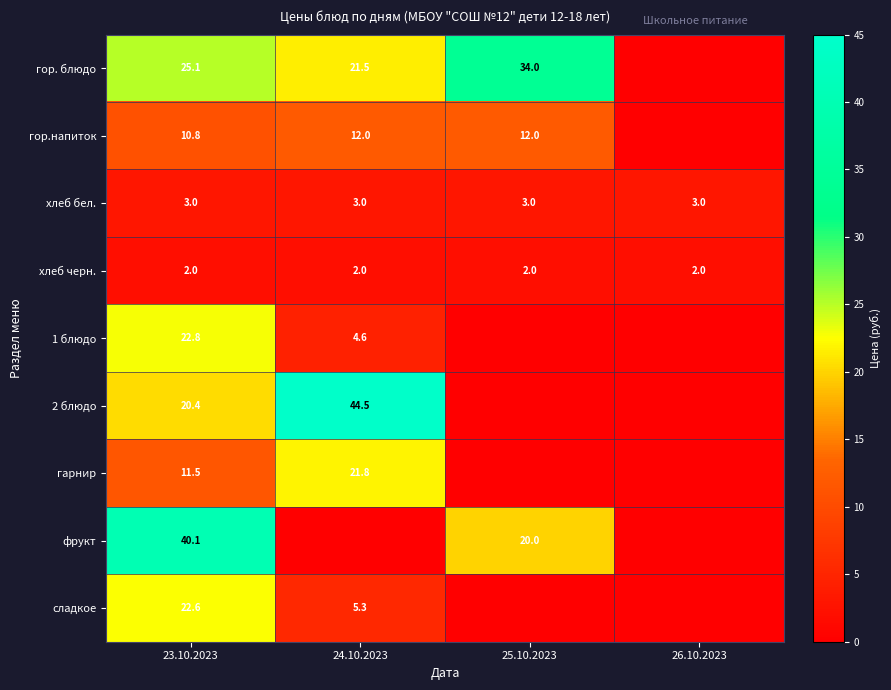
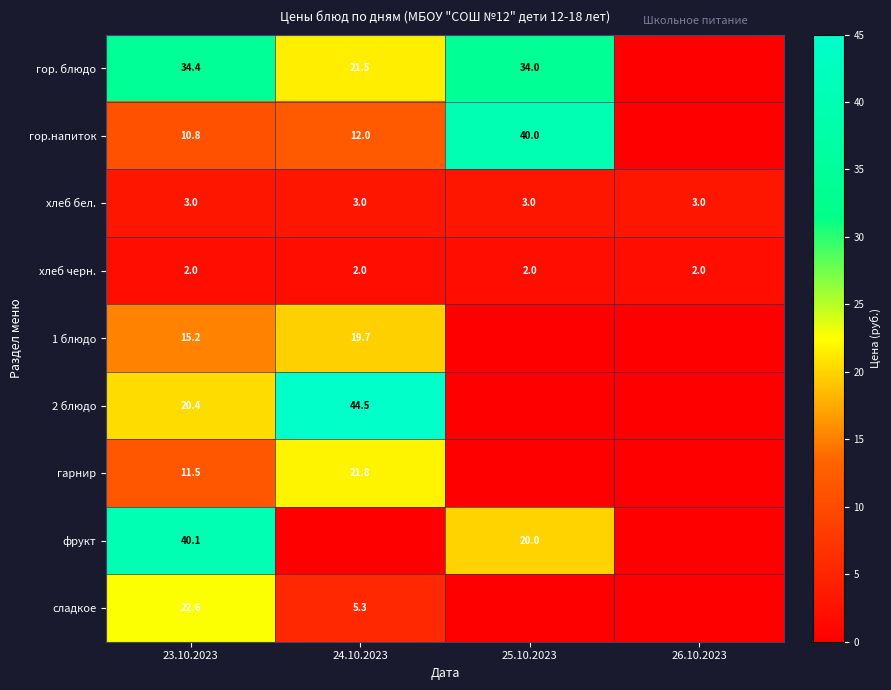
гор. блюдо, 23.10.2023: 25.1 -> 34.4
гор.напиток, 25.10.2023: 12.0 -> 40.0
1 блюдо, 23.10.2023: 22.8 -> 15.2
1 блюдо, 24.10.2023: 4.6 -> 19.7
